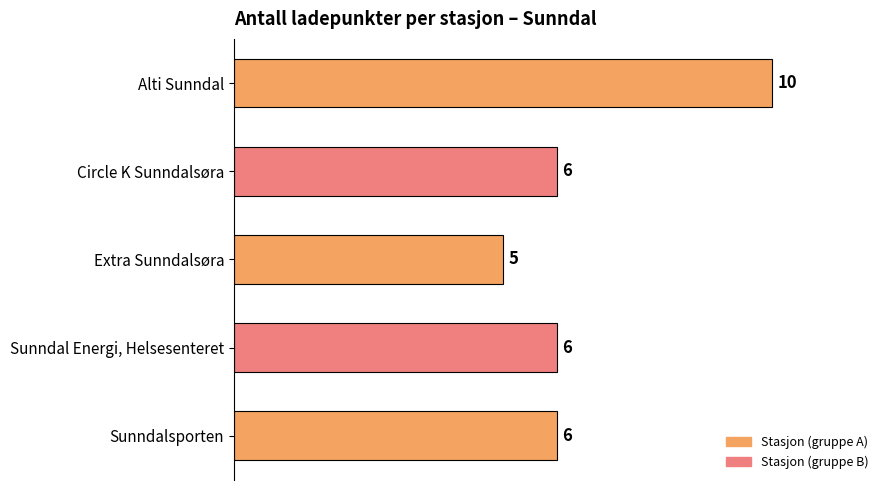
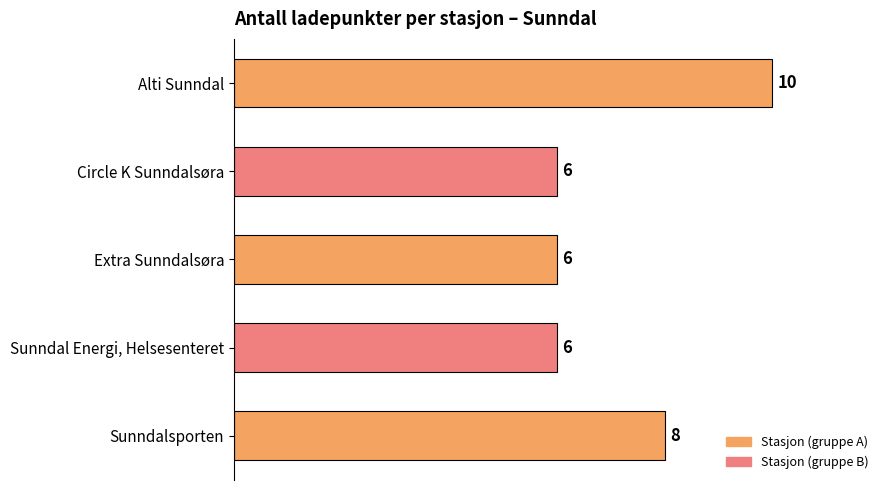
Extra Sunndalsøra: 5 -> 6
Sunndalsporten: 6 -> 8
